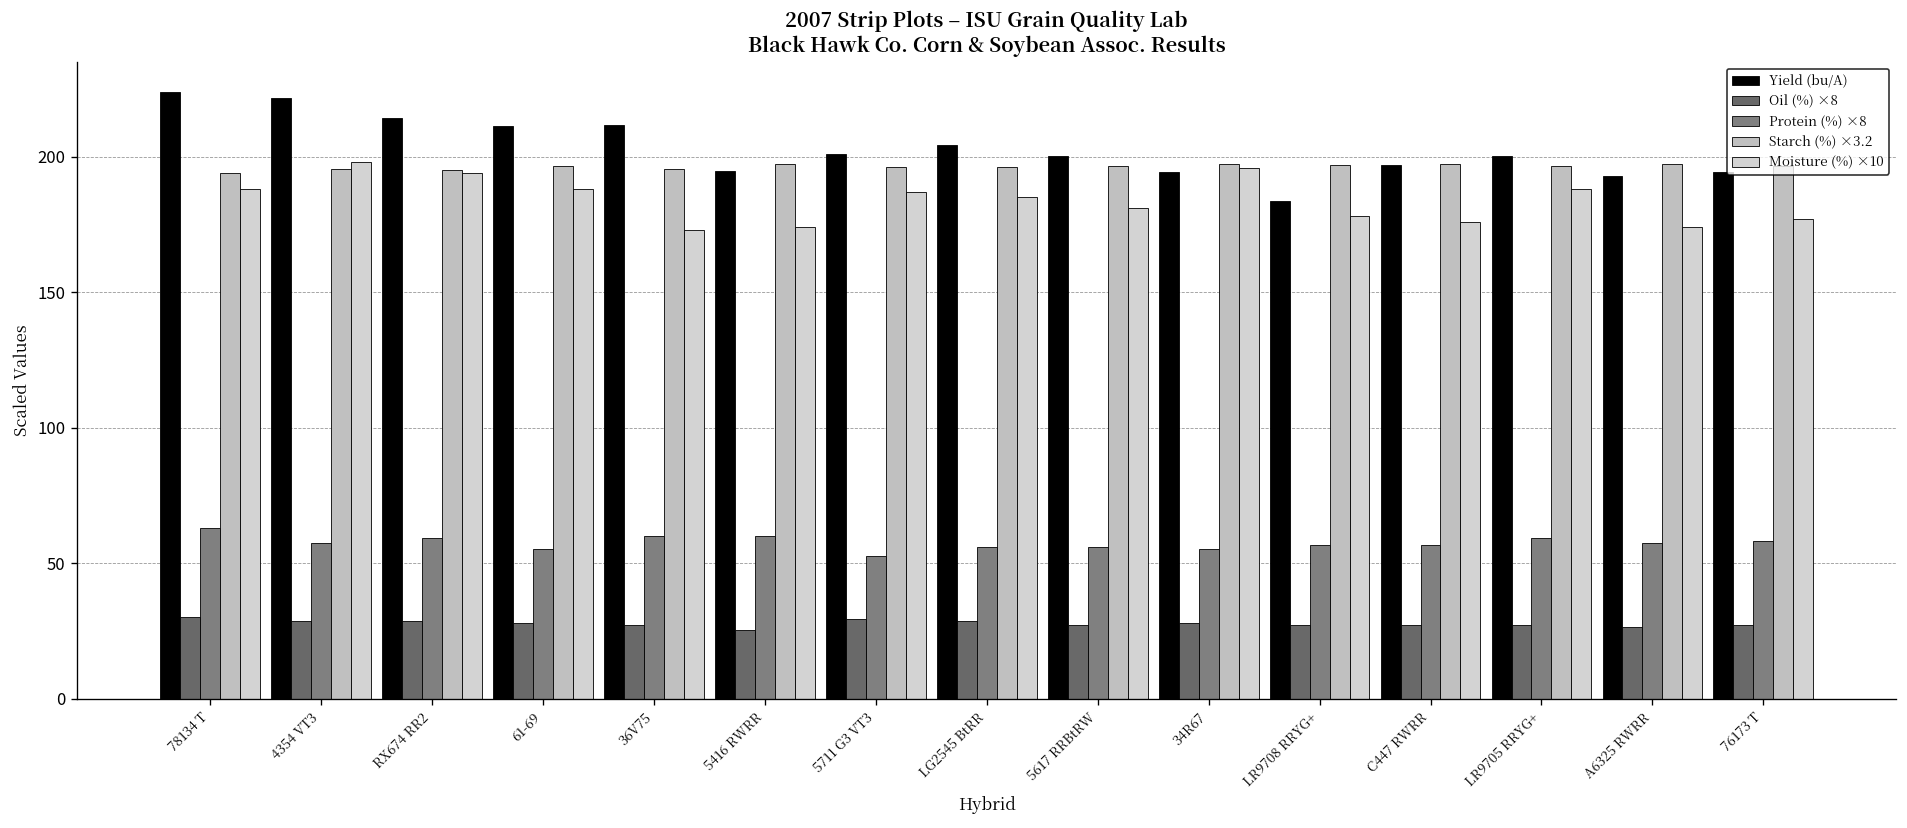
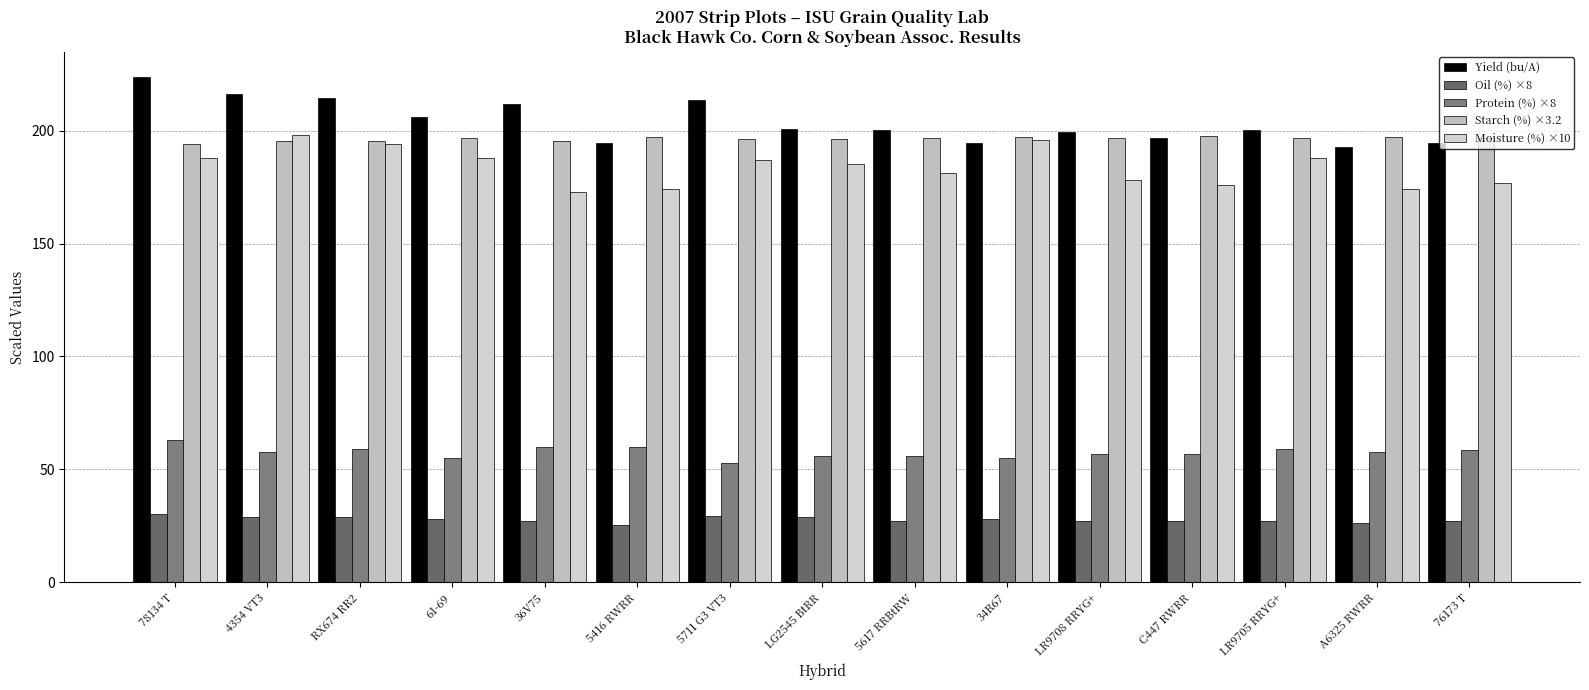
Yield (bu/A), 4354 VT3: 222 -> 216
Yield (bu/A), 61-69: 211 -> 206
Yield (bu/A), 5711 G3 VT3: 201 -> 213
Yield (bu/A), LG2545 BtRR: 204 -> 201
Yield (bu/A), LR9708 RRYG+: 184 -> 199
